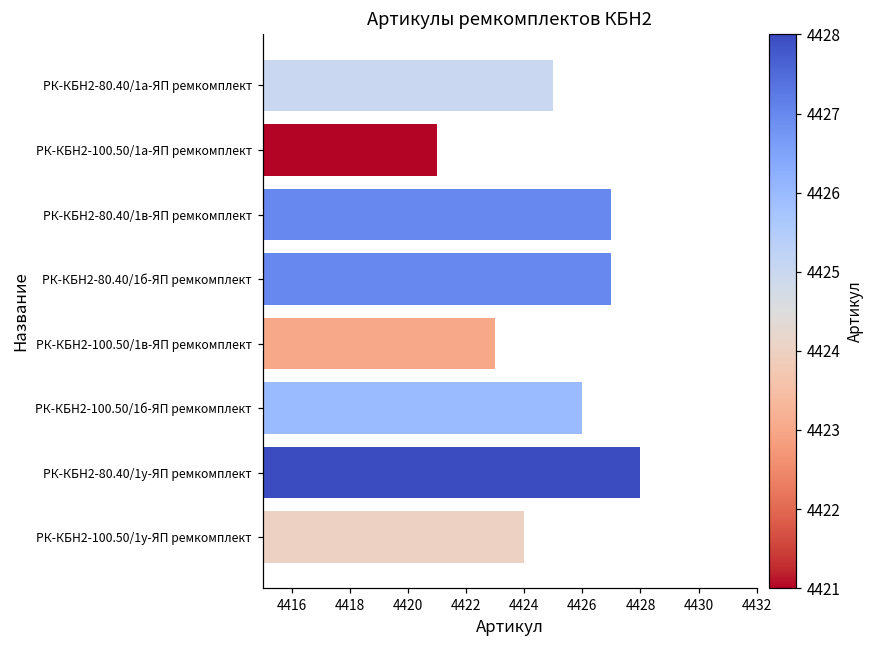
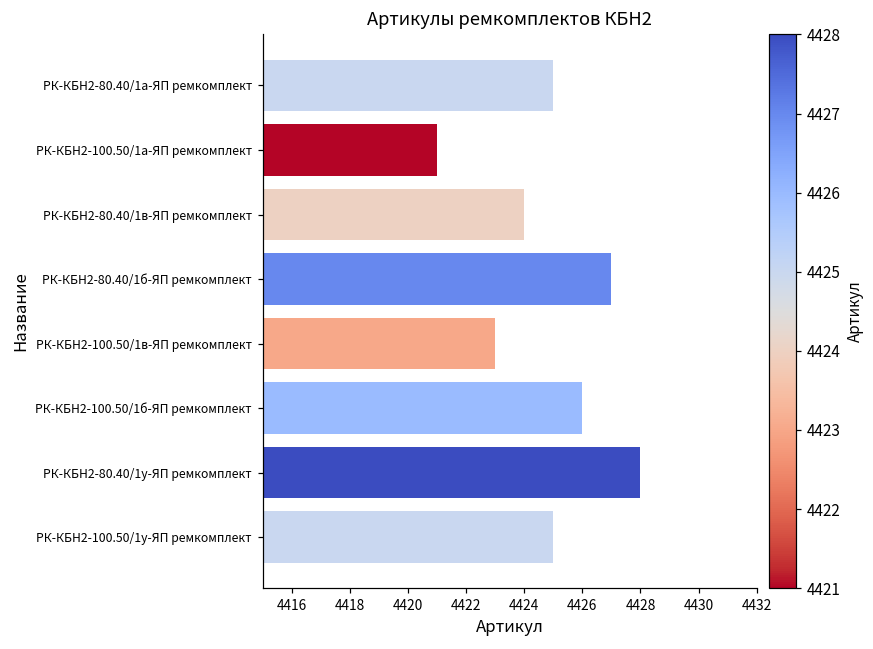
РК-КБН2-80.40/1в-ЯП ремкомплект: 4427 -> 4424
РК-КБН2-100.50/1у-ЯП ремкомплект: 4424 -> 4425
